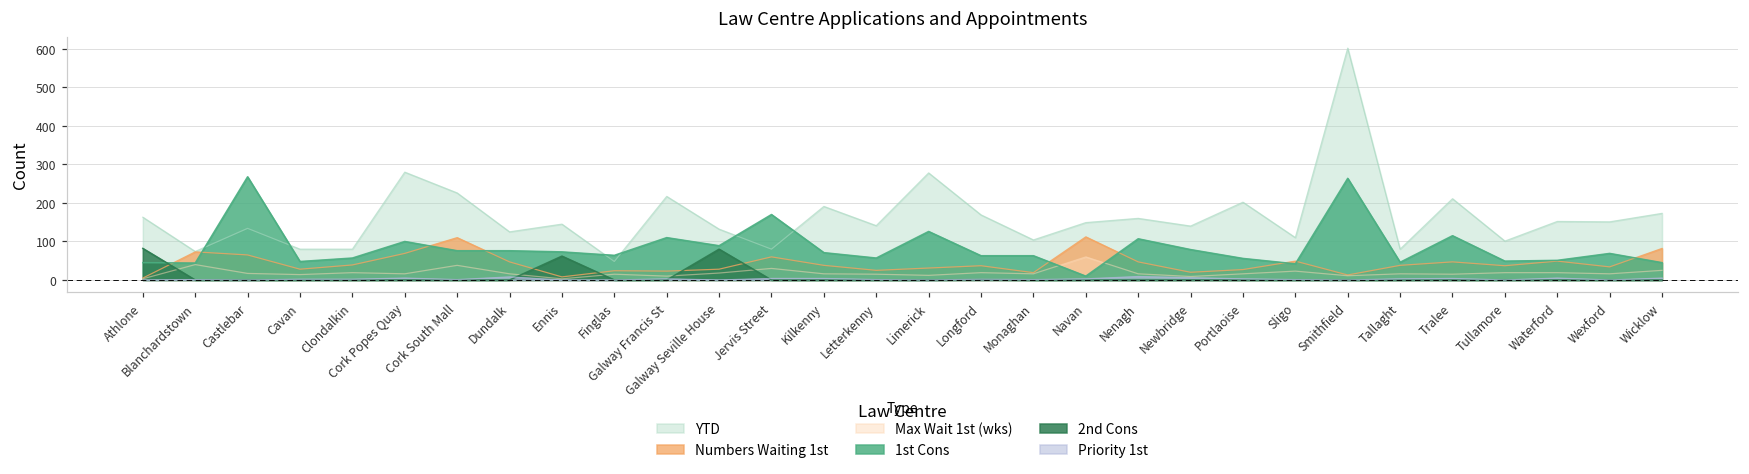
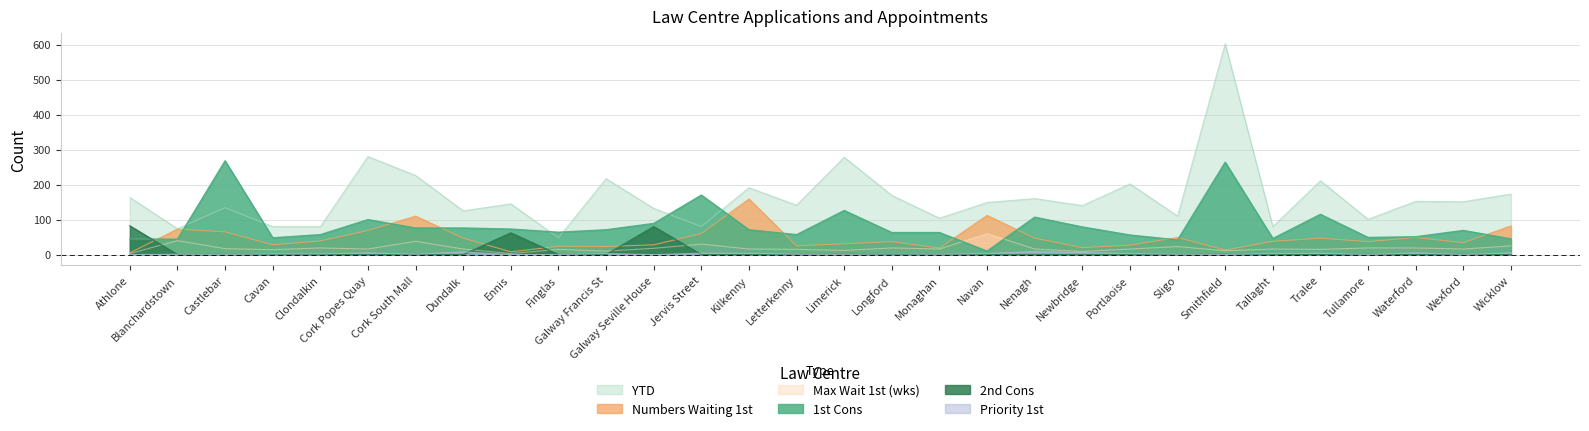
1st Cons, Galway Francis St: 110 -> 70
Numbers Waiting 1st, Kilkenny: 40 -> 160
